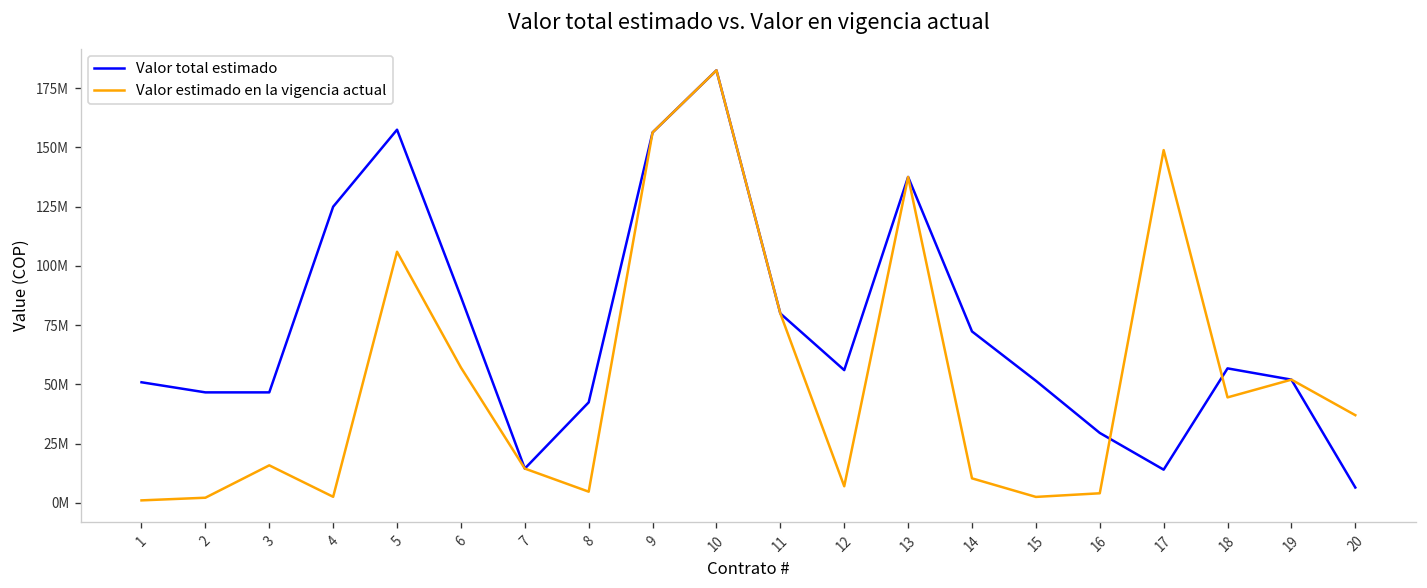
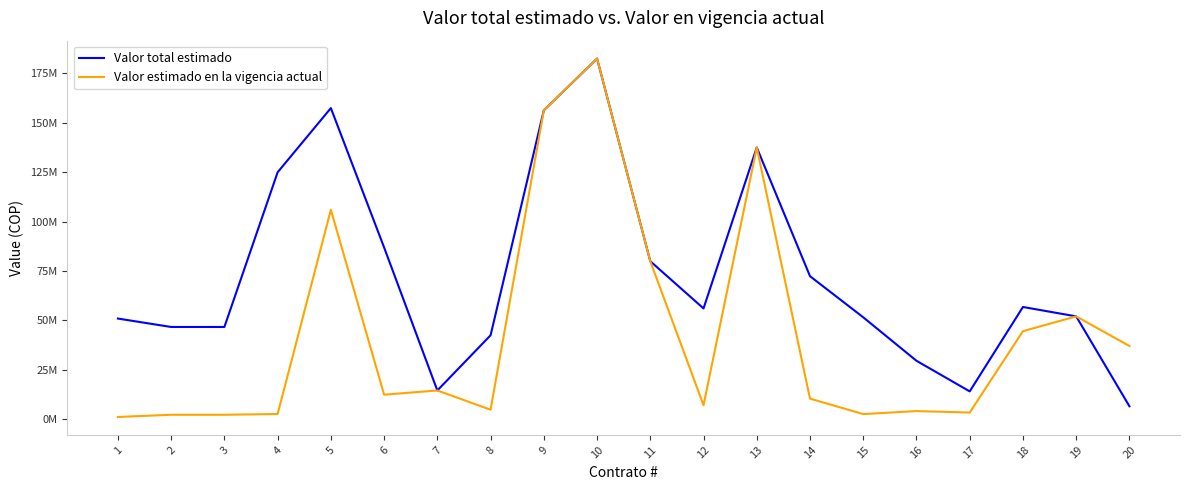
Valor estimado en la vigencia actual, 3: 16000000 -> 2000000
Valor estimado en la vigencia actual, 6: 57000000 -> 12000000
Valor estimado en la vigencia actual, 17: 149000000 -> 3000000
